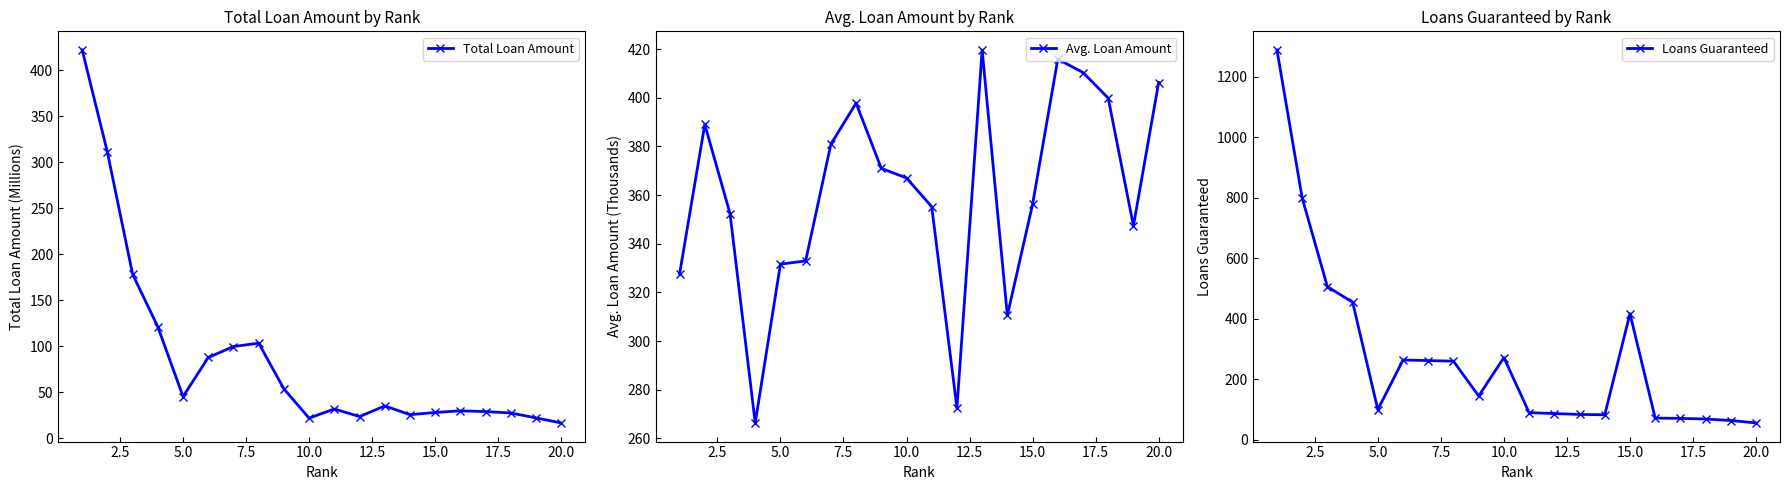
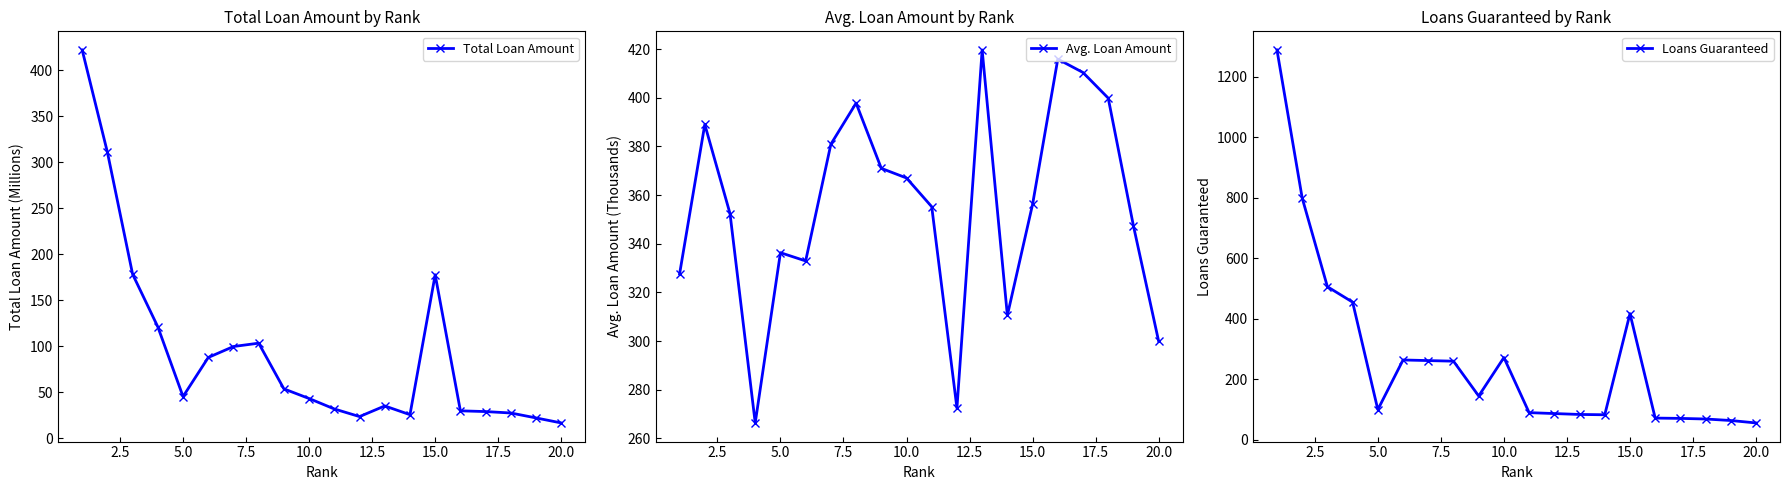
Total Loan Amount by Rank, 10.0: 20 -> 40
Total Loan Amount by Rank, 15.0: 30 -> 180
Avg. Loan Amount by Rank, 5.0: 332 -> 336
Avg. Loan Amount by Rank, 20.0: 406 -> 300
